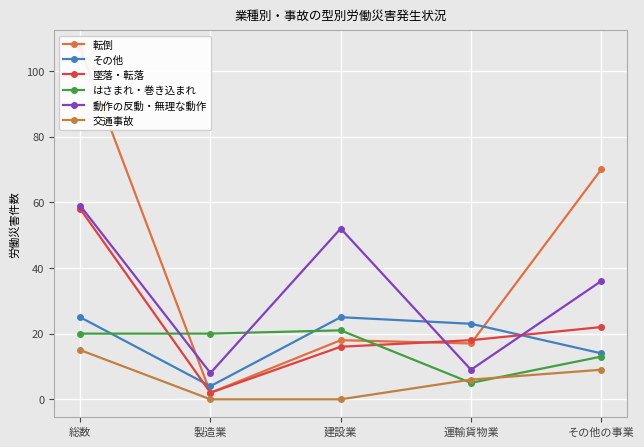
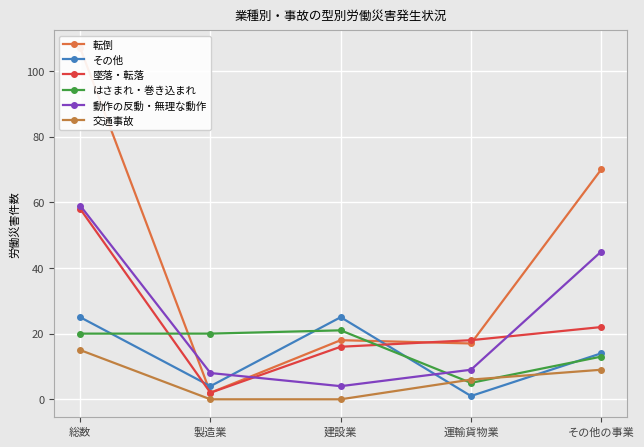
動作の反動・無理な動作, 建設業: 52 -> 4
その他, 運輸貨物業: 23 -> 1
動作の反動・無理な動作, その他の事業: 36 -> 45
